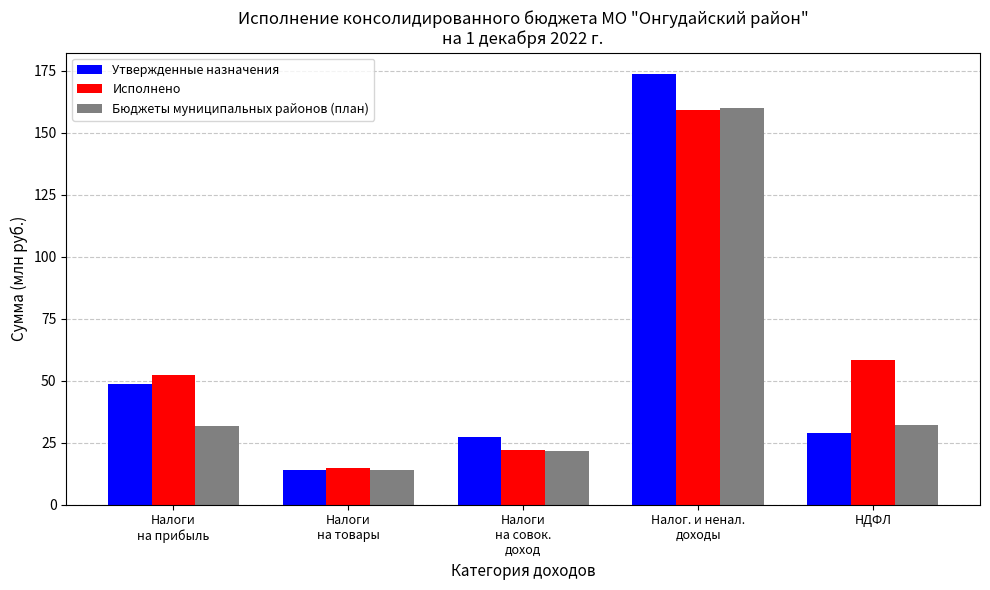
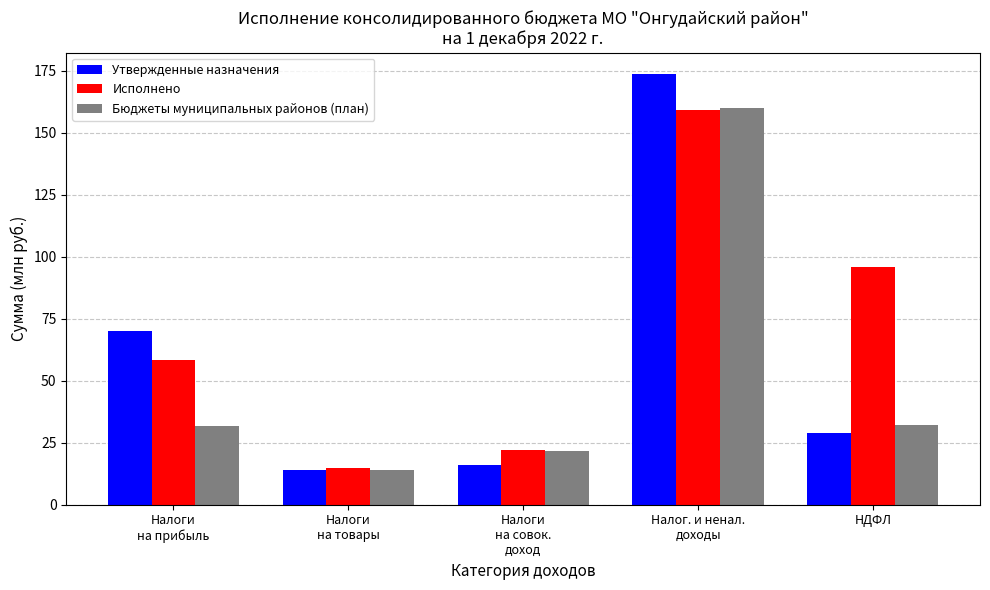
Утвержденные назначения, Налоги на прибыль: 49 -> 70
Исполнено, Налоги на прибыль: 52 -> 58
Утвержденные назначения, Налоги на совок. доход: 27 -> 16
Исполнено, НДФЛ: 58 -> 96
